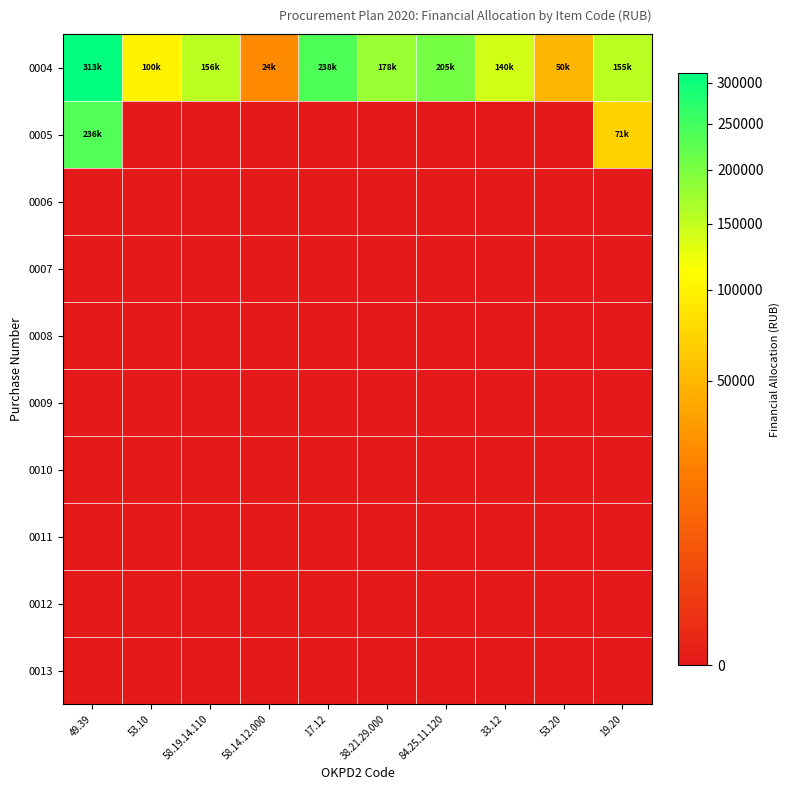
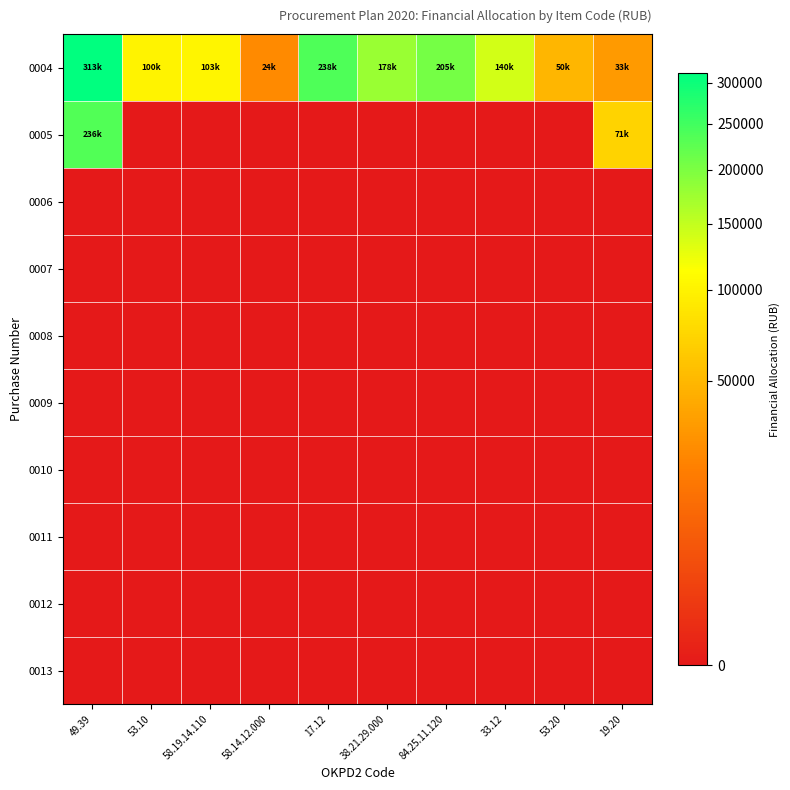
0004, 58.19.14.110: 156k -> 103k
0004, 19.20: 155k -> 33k
